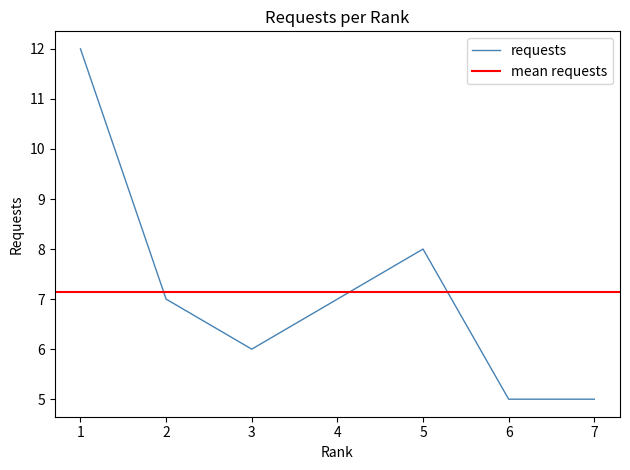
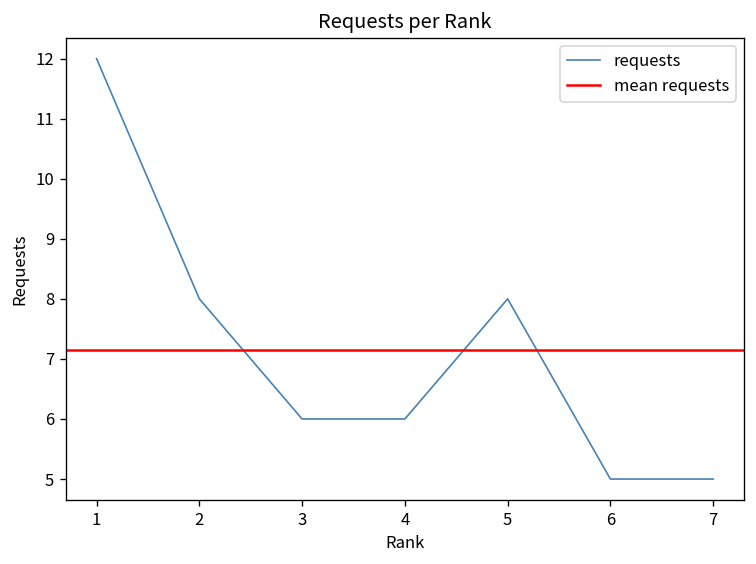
2: 7 -> 8
4: 7 -> 6
